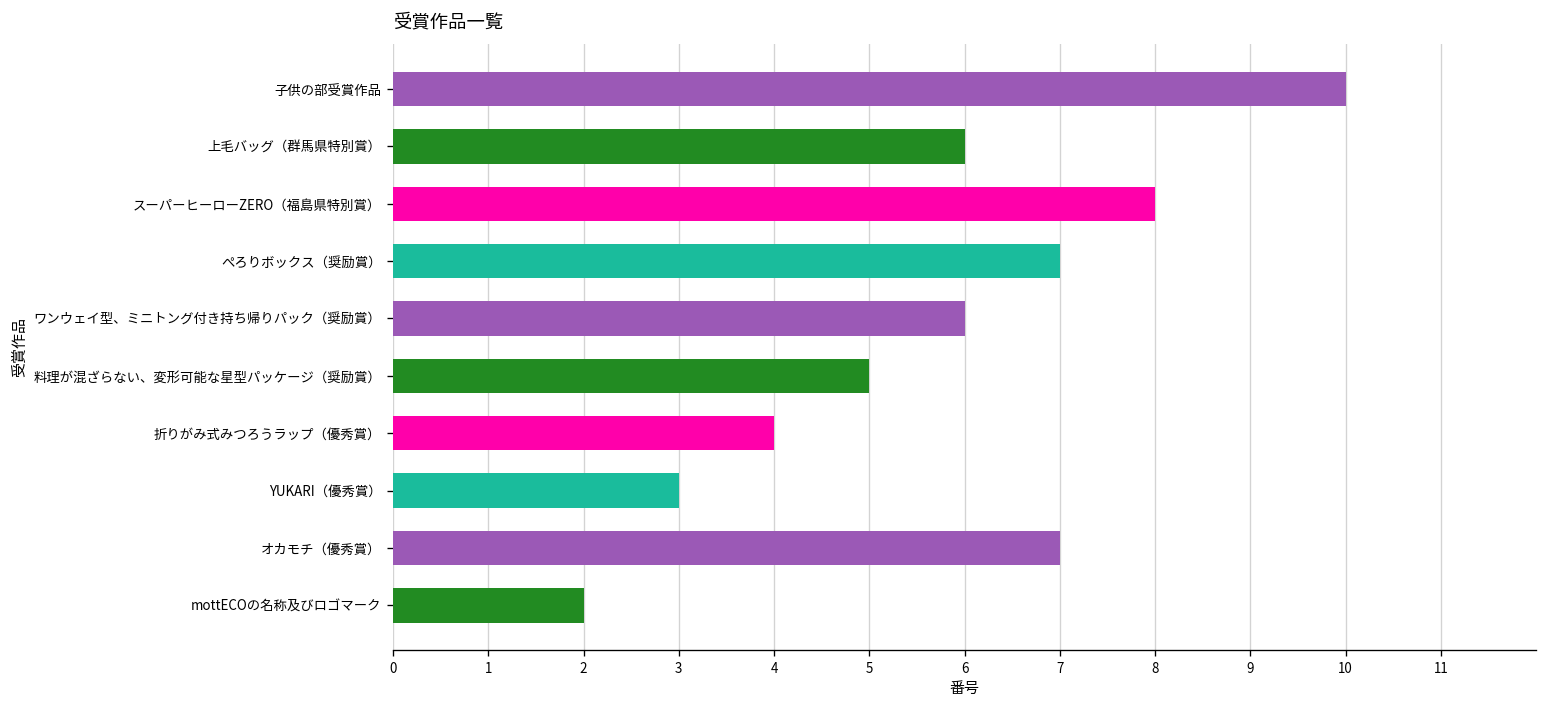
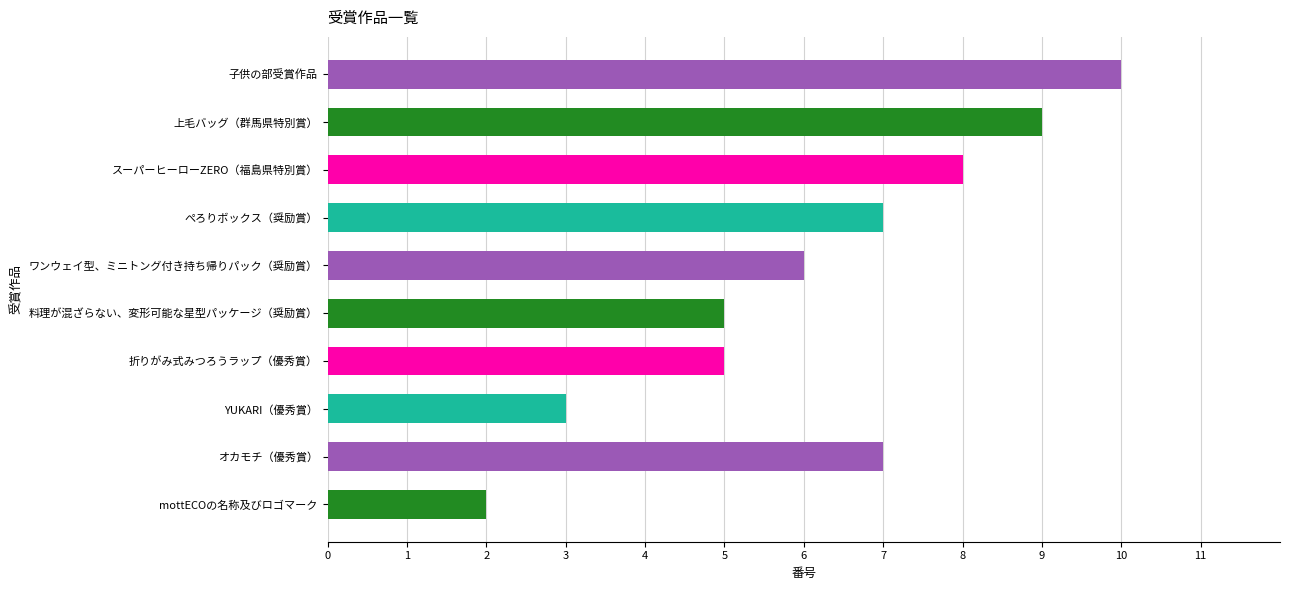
上毛バッグ（群馬県特別賞）: 6 -> 9
折りがみ式みつろうラップ（優秀賞）: 4 -> 5
